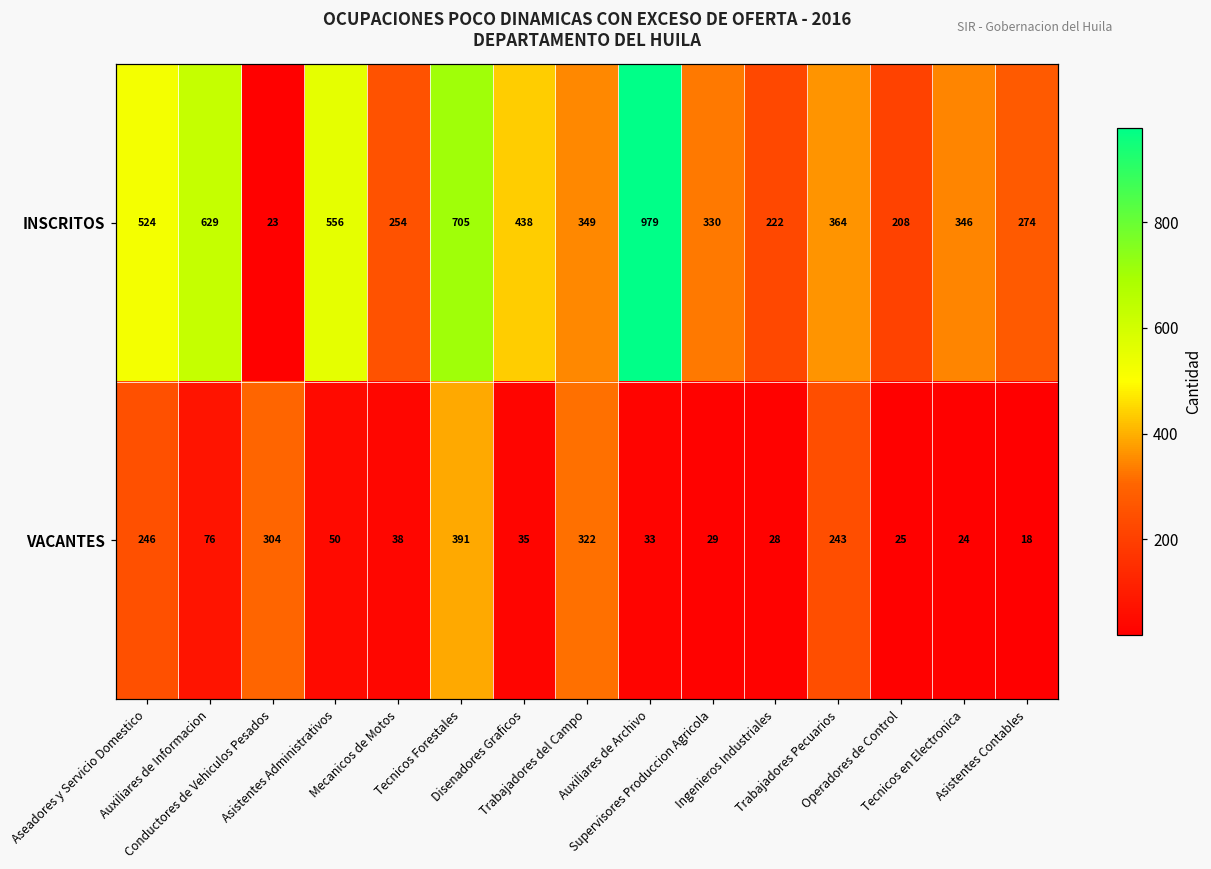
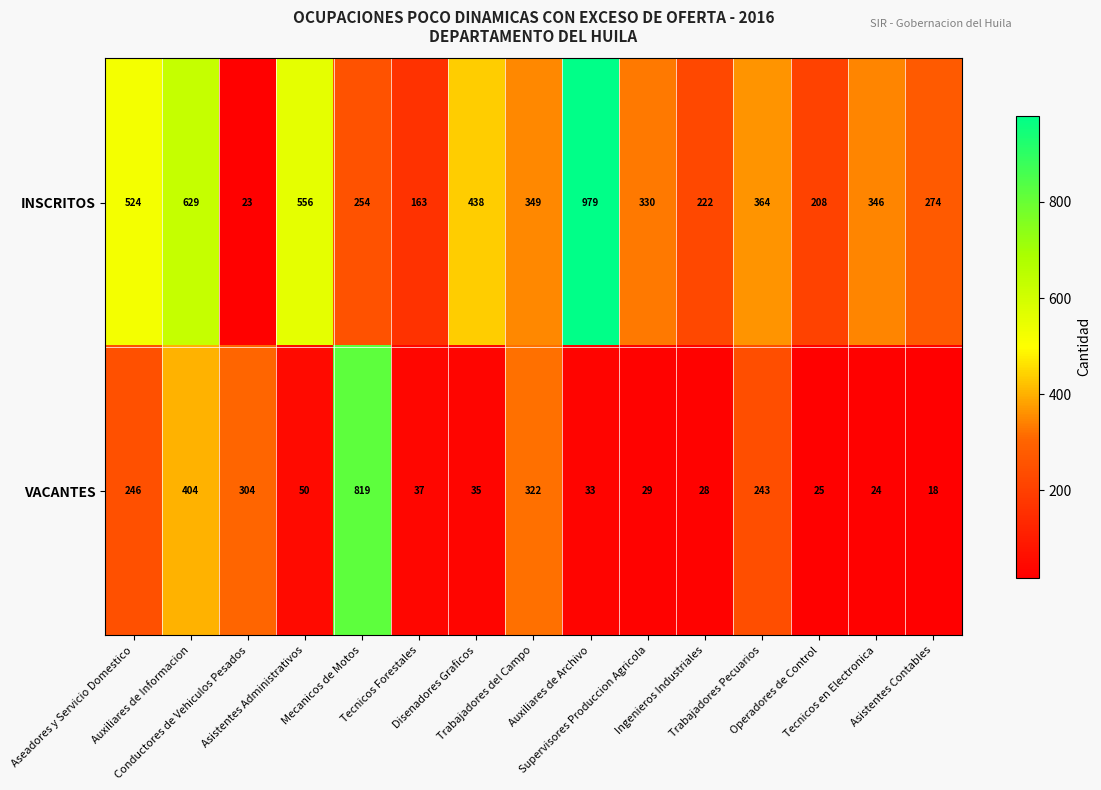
INSCRITOS, Tecnicos Forestales: 705 -> 163
VACANTES, Auxiliares de Informacion: 76 -> 404
VACANTES, Mecanicos de Motos: 38 -> 819
VACANTES, Tecnicos Forestales: 391 -> 37
